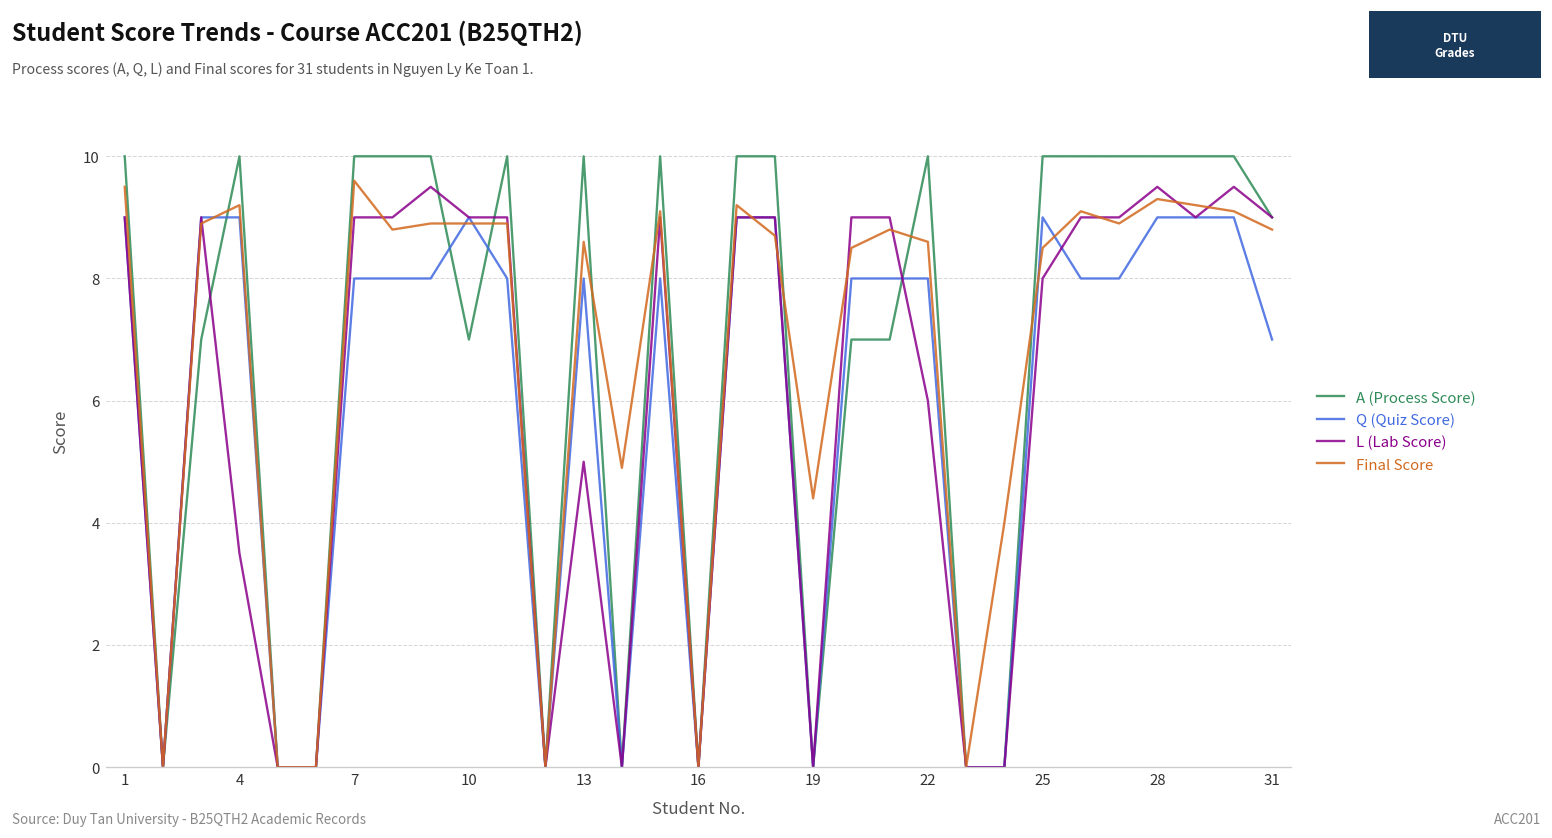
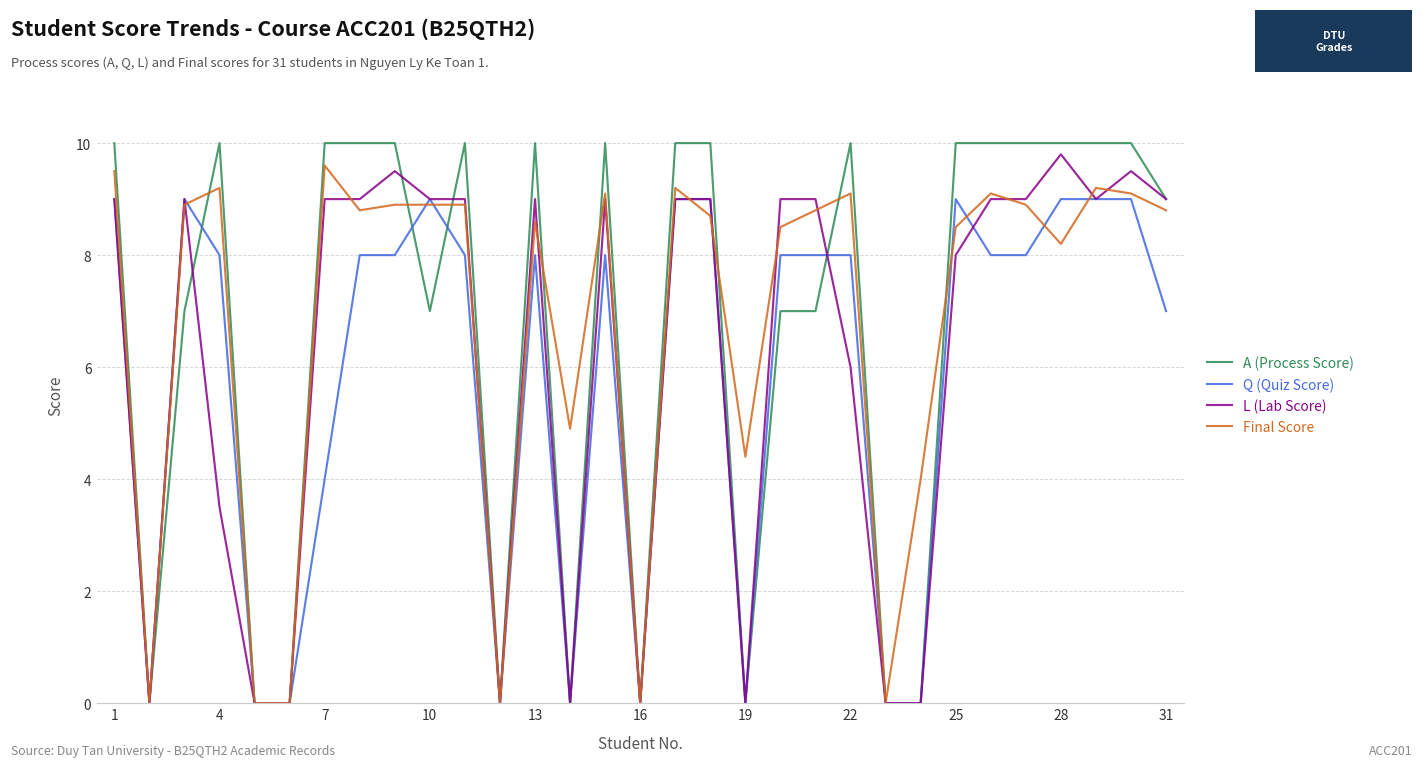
Q (Quiz Score), 4: 9 -> 8
Q (Quiz Score), 7: 8 -> 4
L (Lab Score), 13: 5 -> 9
Final Score, 22: 8.6 -> 9.1
L (Lab Score), 28: 9.5 -> 9.8
Final Score, 28: 9.3 -> 8.2
